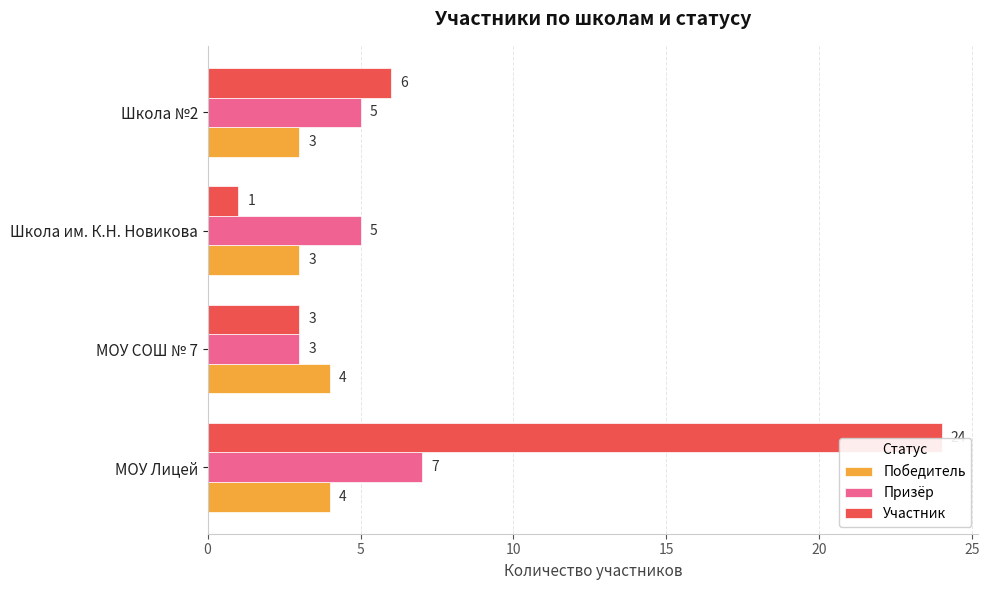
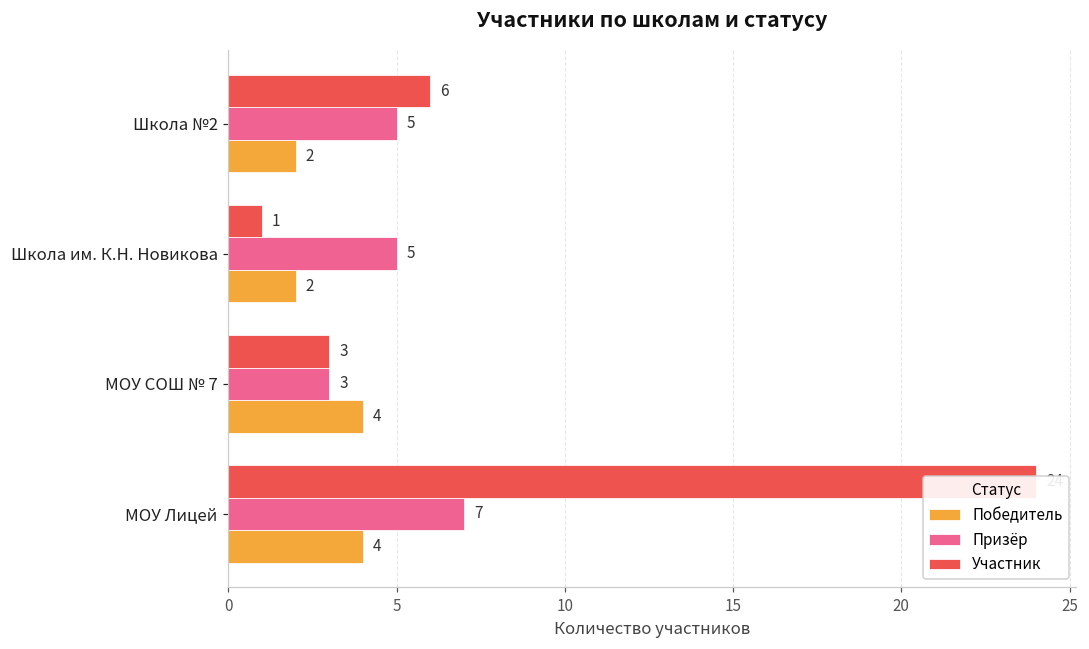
Победитель, Школа №2: 3 -> 2
Победитель, Школа им. К.Н. Новикова: 3 -> 2
